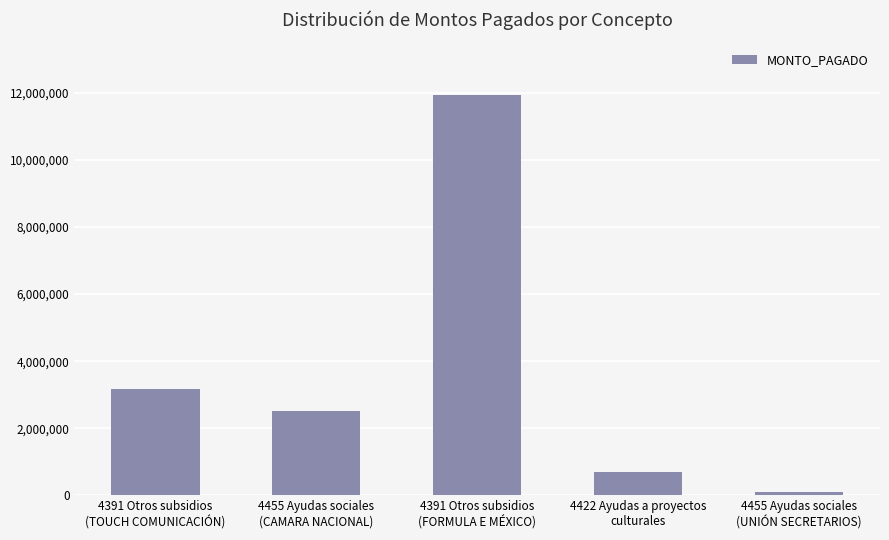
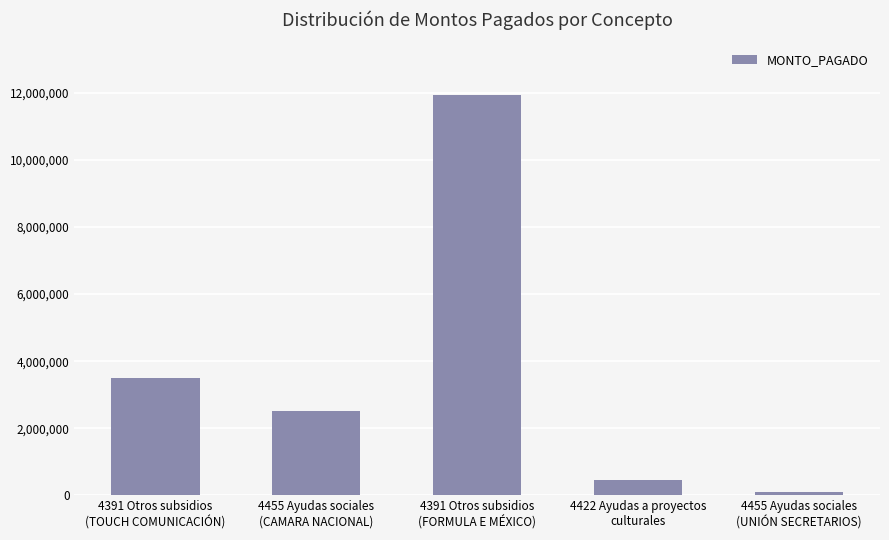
4391 Otros subsidios (TOUCH COMUNICACIÓN): 3,200,000 -> 3,500,000
4422 Ayudas a proyectos culturales: 700,000 -> 500,000
